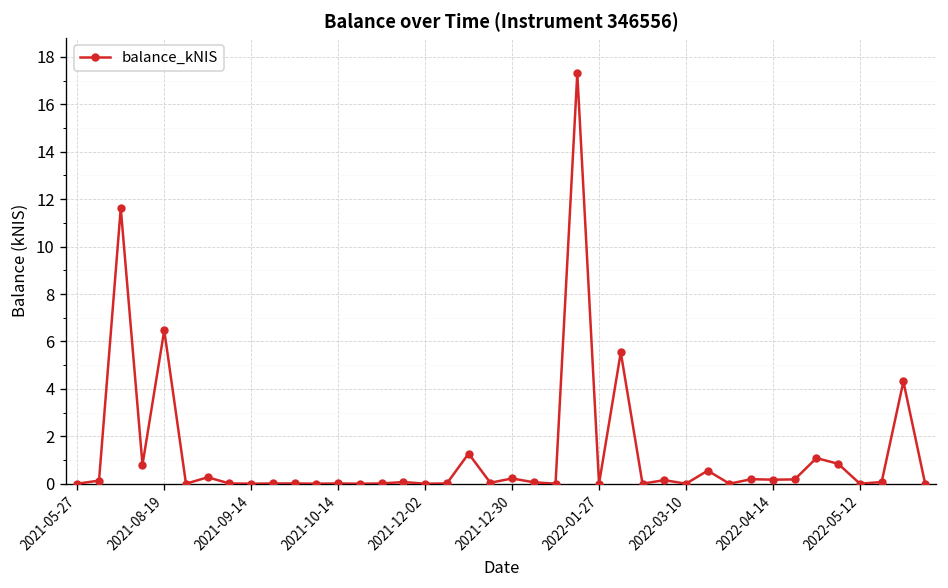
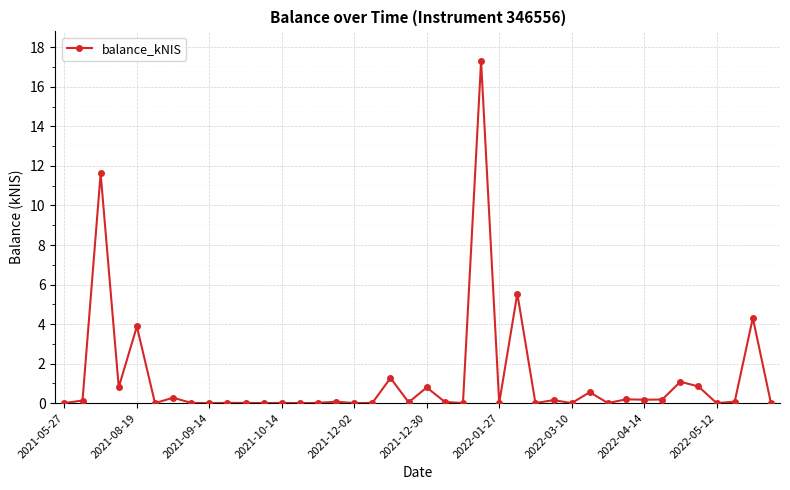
2021-08-19: 6.5 -> 3.9
2021-12-30: 0.2 -> 0.8
